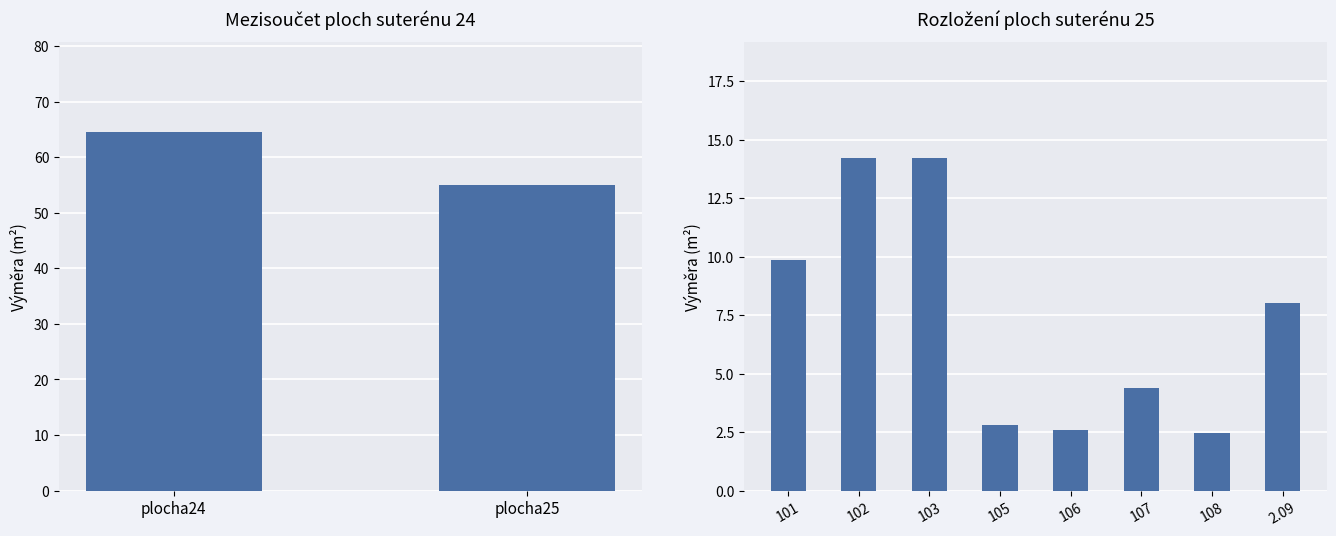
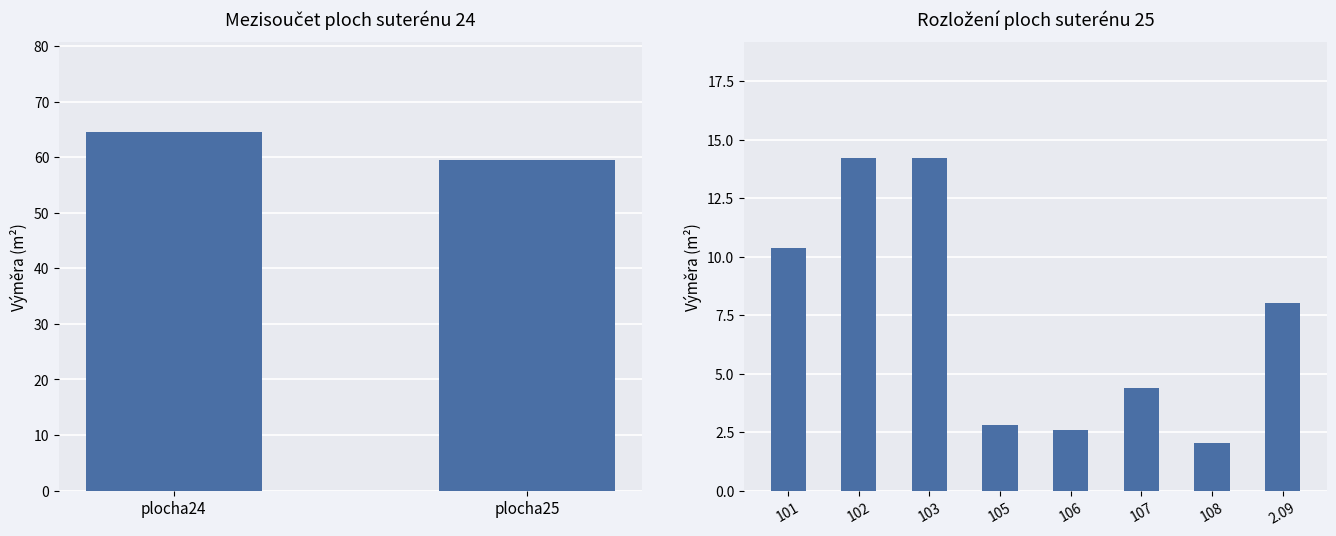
Mezisoučet ploch suterénu 24, plocha25: 55 -> 59
Rozložení ploch suterénu 25, 101: 9.9 -> 10.4
Rozložení ploch suterénu 25, 108: 2.5 -> 2.1
